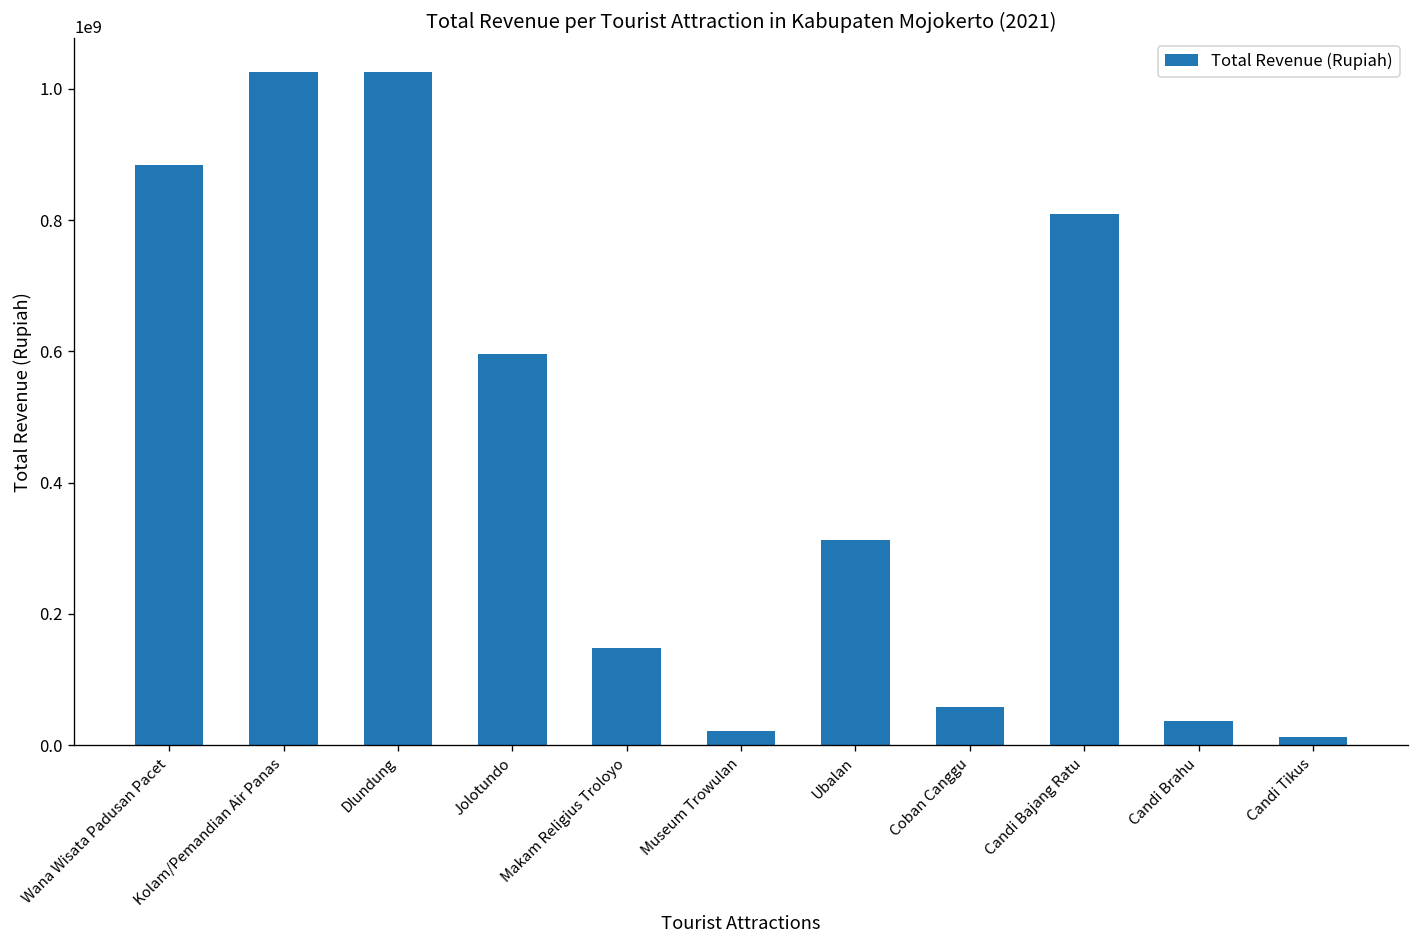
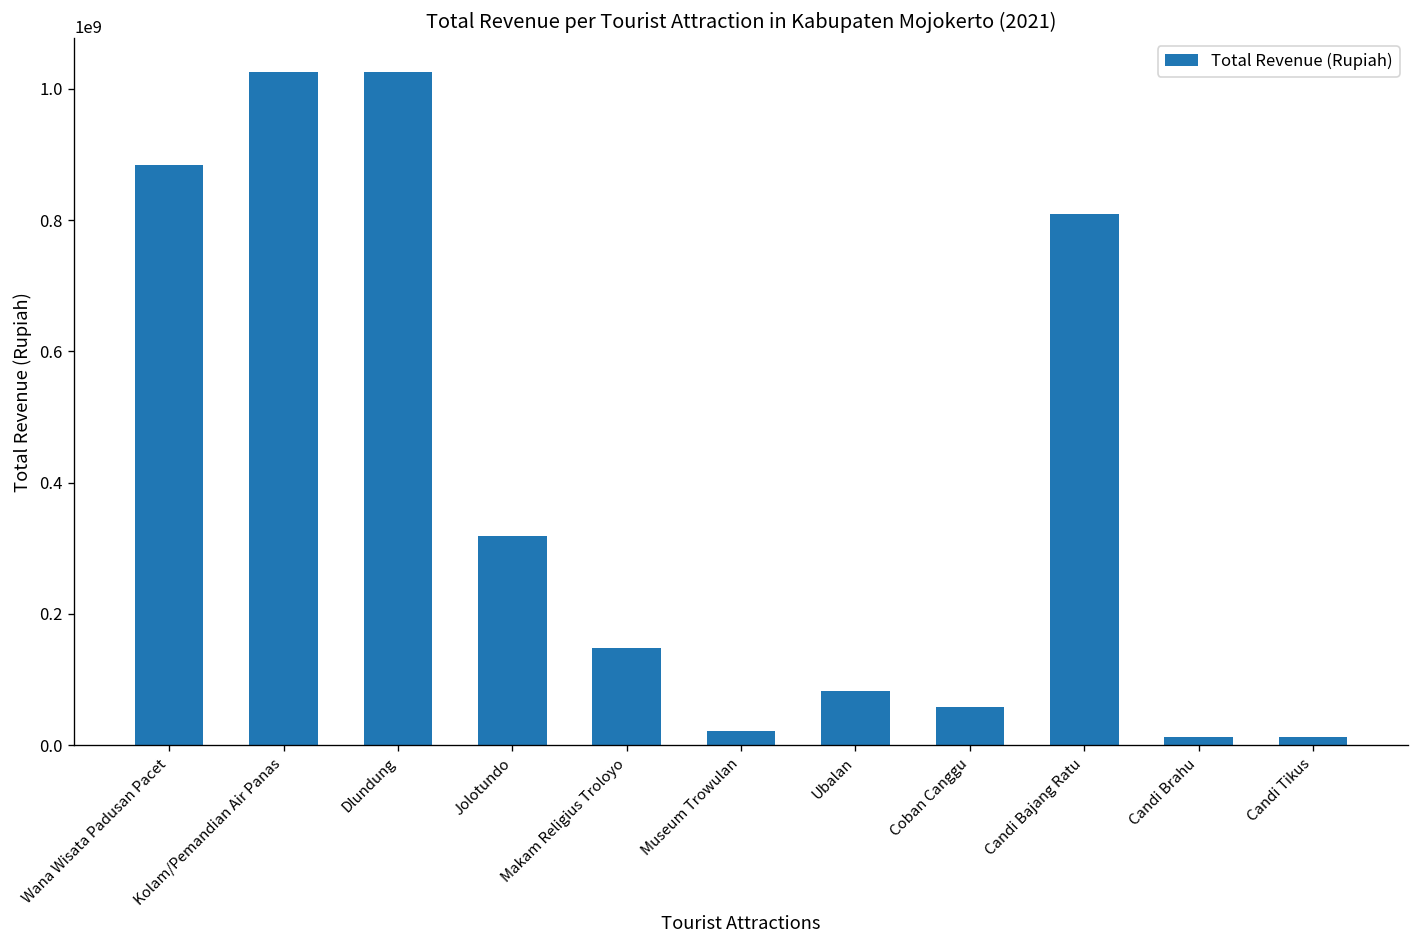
Jolotundo: 600000000 -> 320000000
Ubalan: 310000000 -> 80000000
Candi Brahu: 40000000 -> 10000000
